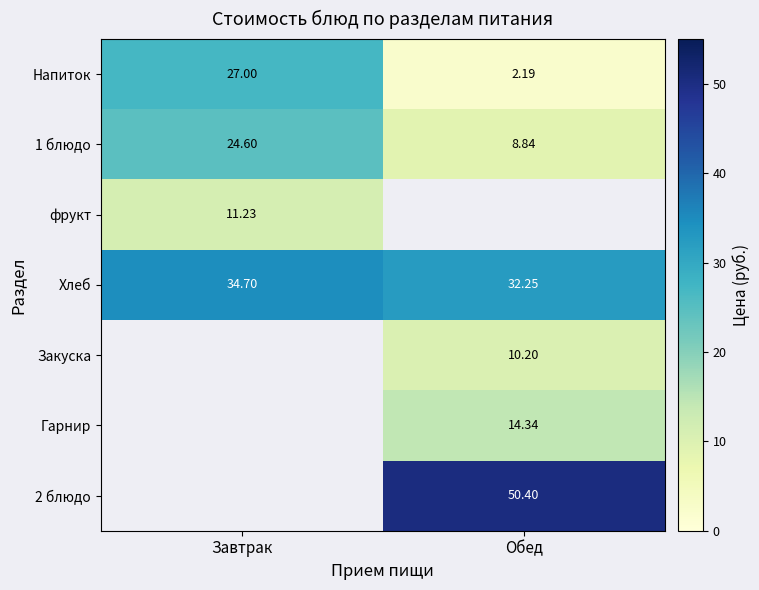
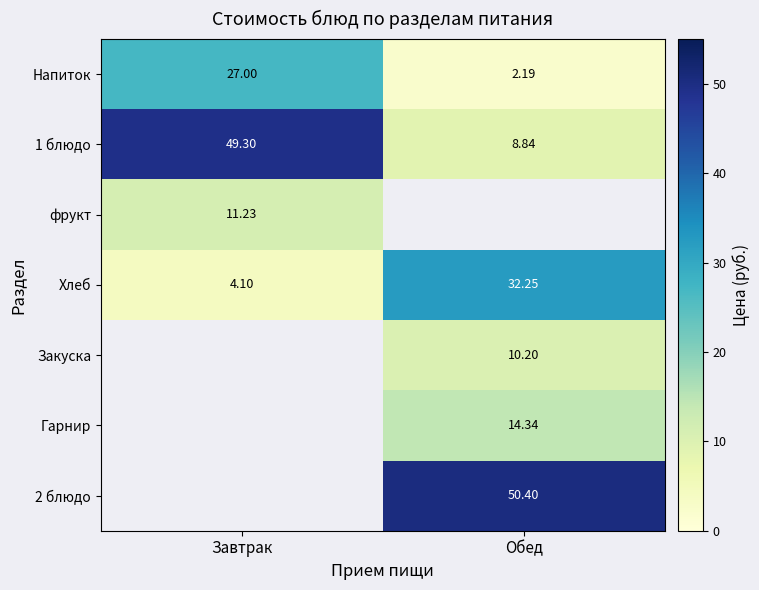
1 блюдо, Завтрак: 24.60 -> 49.30
Хлеб, Завтрак: 34.70 -> 4.10
